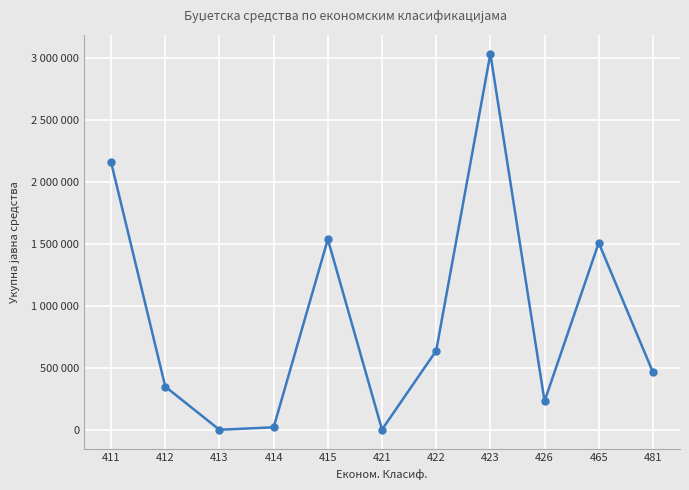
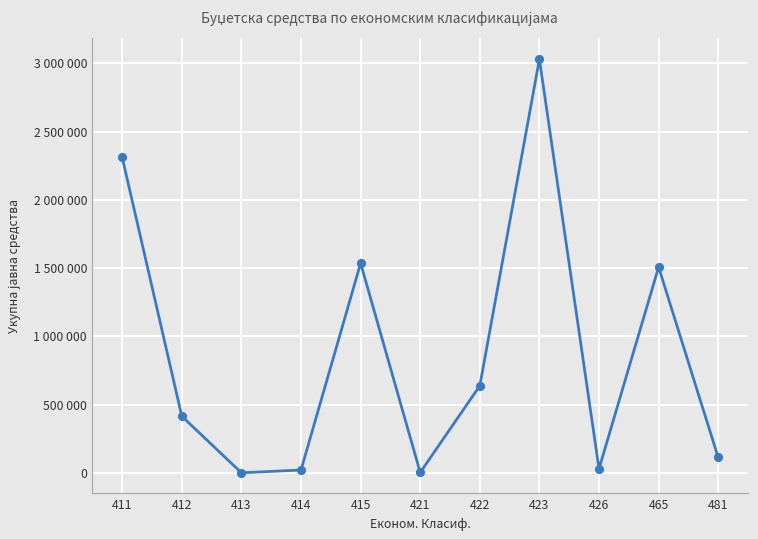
411: 2160000 -> 2310000
412: 350000 -> 410000
426: 230000 -> 30000
481: 460000 -> 110000
